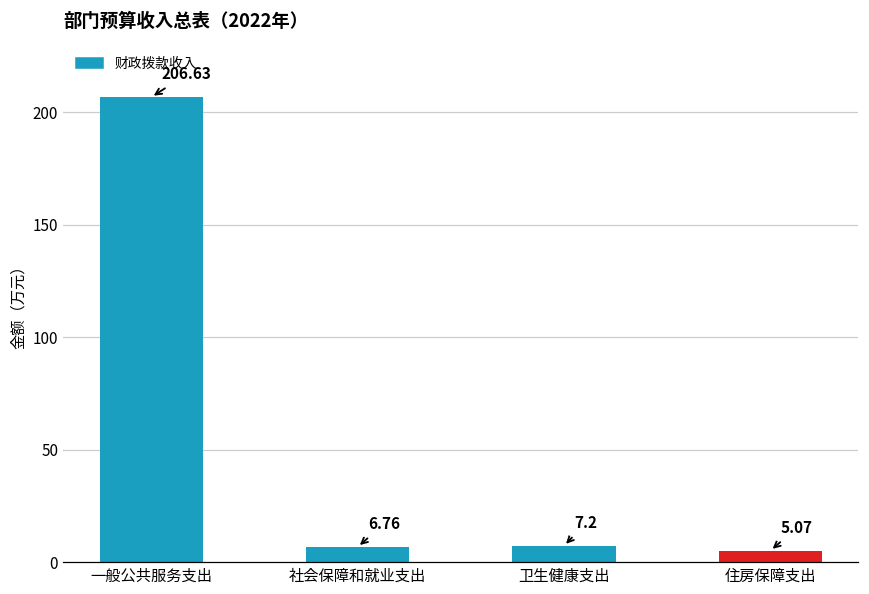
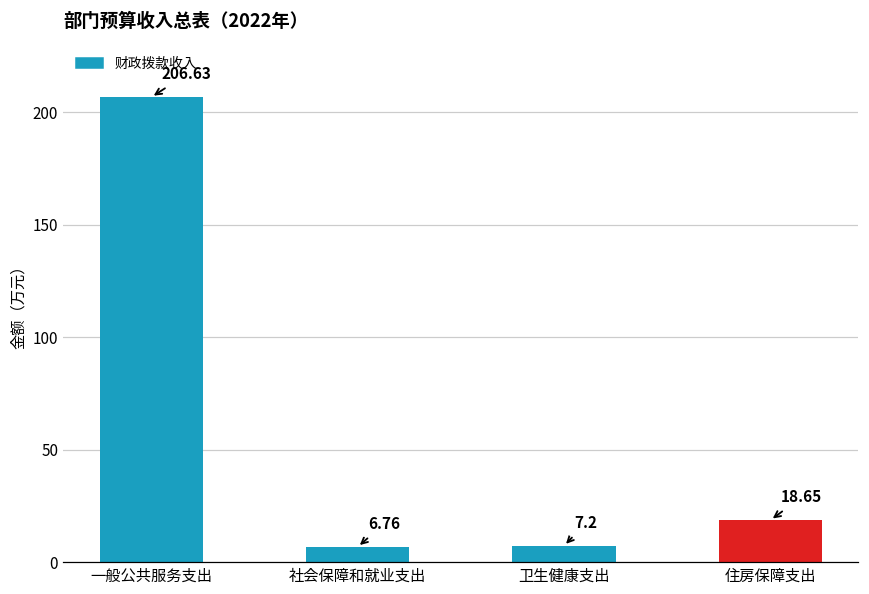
住房保障支出: 5.07 -> 18.65
